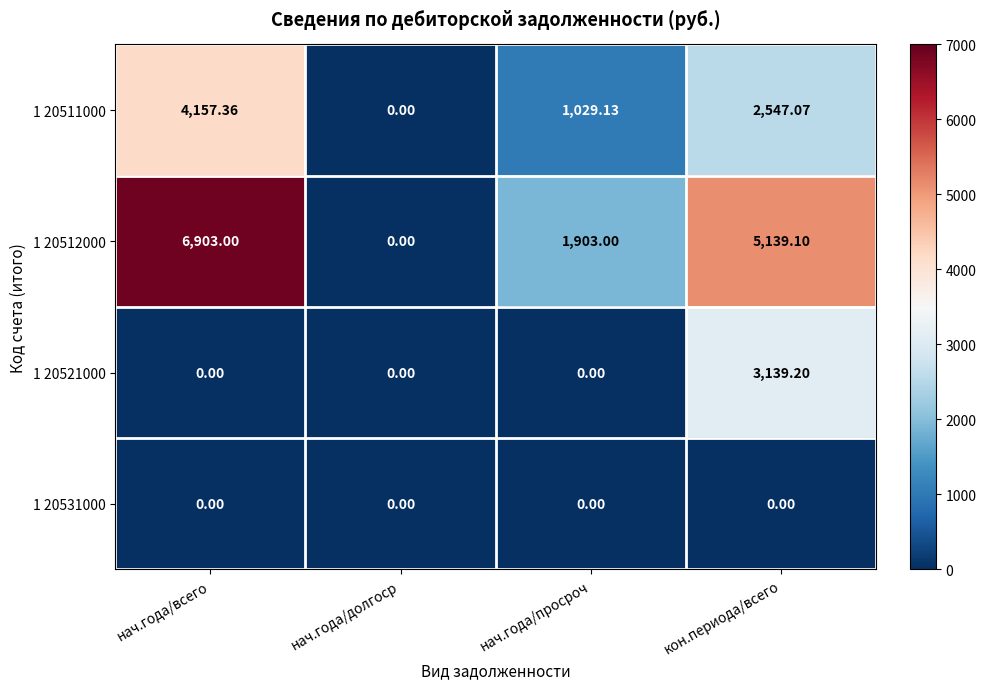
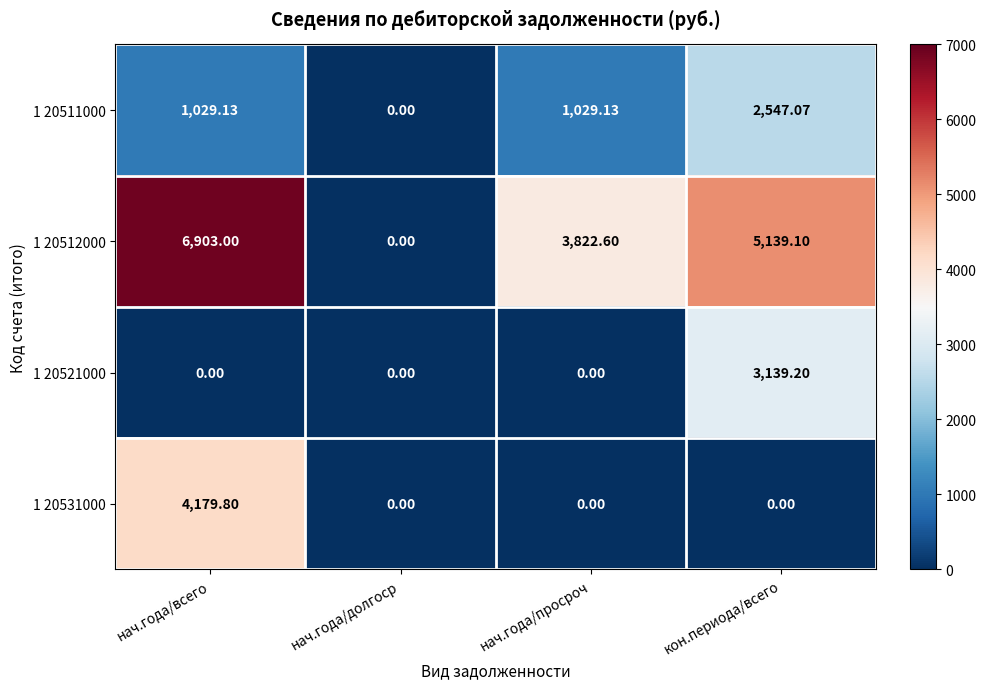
1 20511000, нач.года/всего: 4,157.36 -> 1,029.13
1 20512000, нач.года/просроч: 1,903.00 -> 3,822.60
1 20531000, нач.года/всего: 0.00 -> 4,179.80
